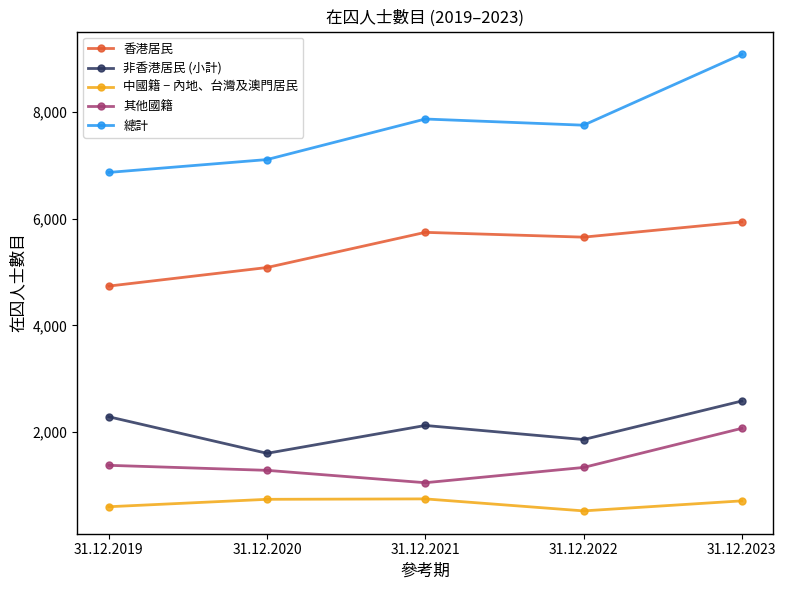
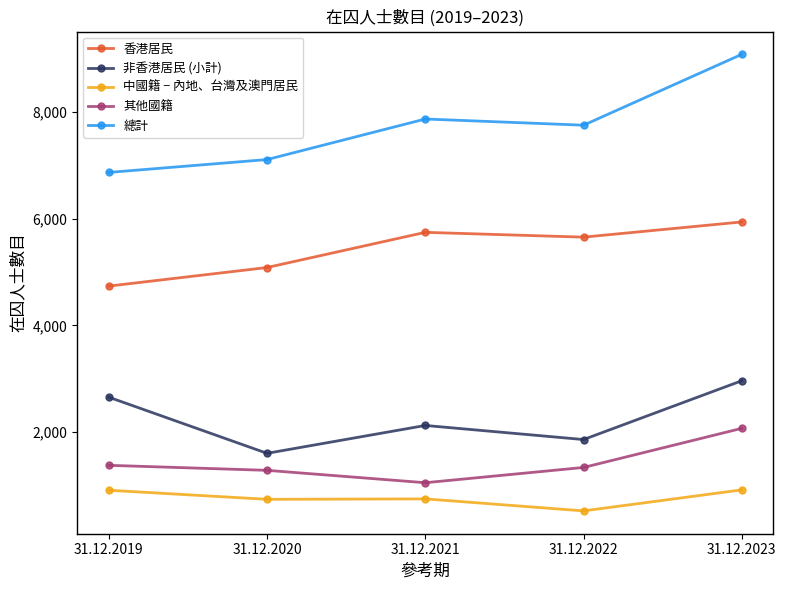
非香港居民 (小計), 31.12.2019: 2,300 -> 2,700
中國籍 − 內地、台灣及澳門居民, 31.12.2019: 600 -> 900
非香港居民 (小計), 31.12.2023: 2,600 -> 3,000
中國籍 − 內地、台灣及澳門居民, 31.12.2023: 700 -> 900
